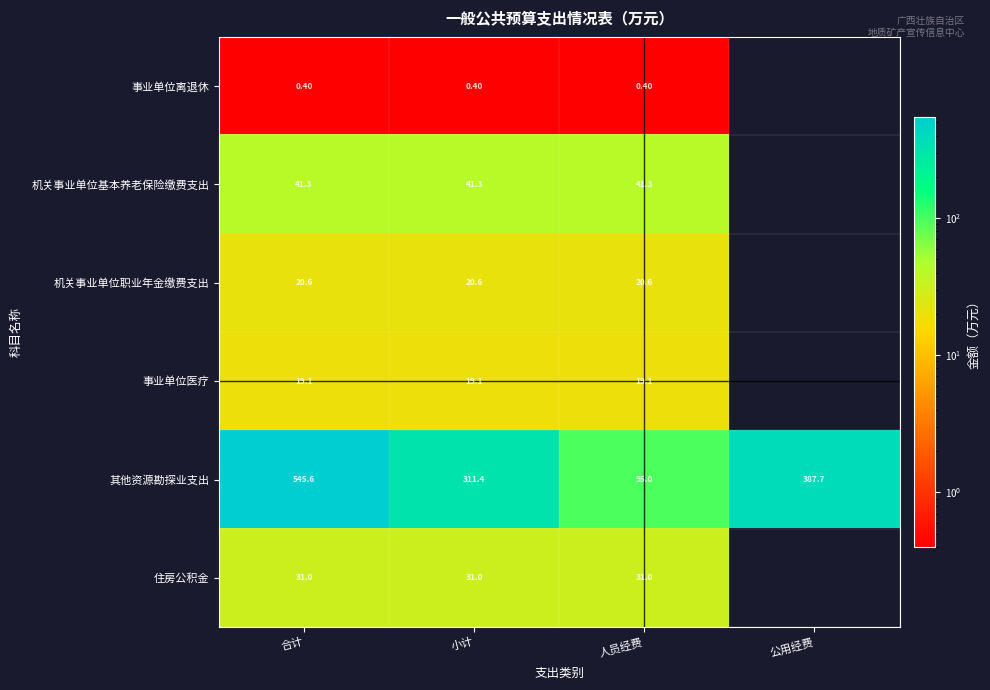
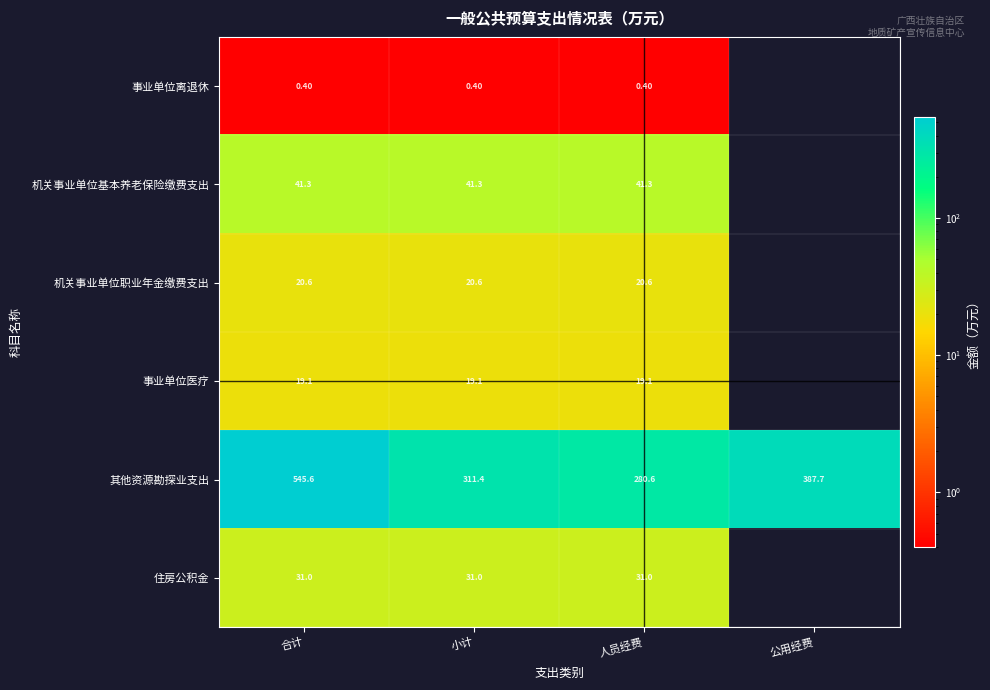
其他资源勘探业支出, 人员经费: 95.0 -> 280.6
